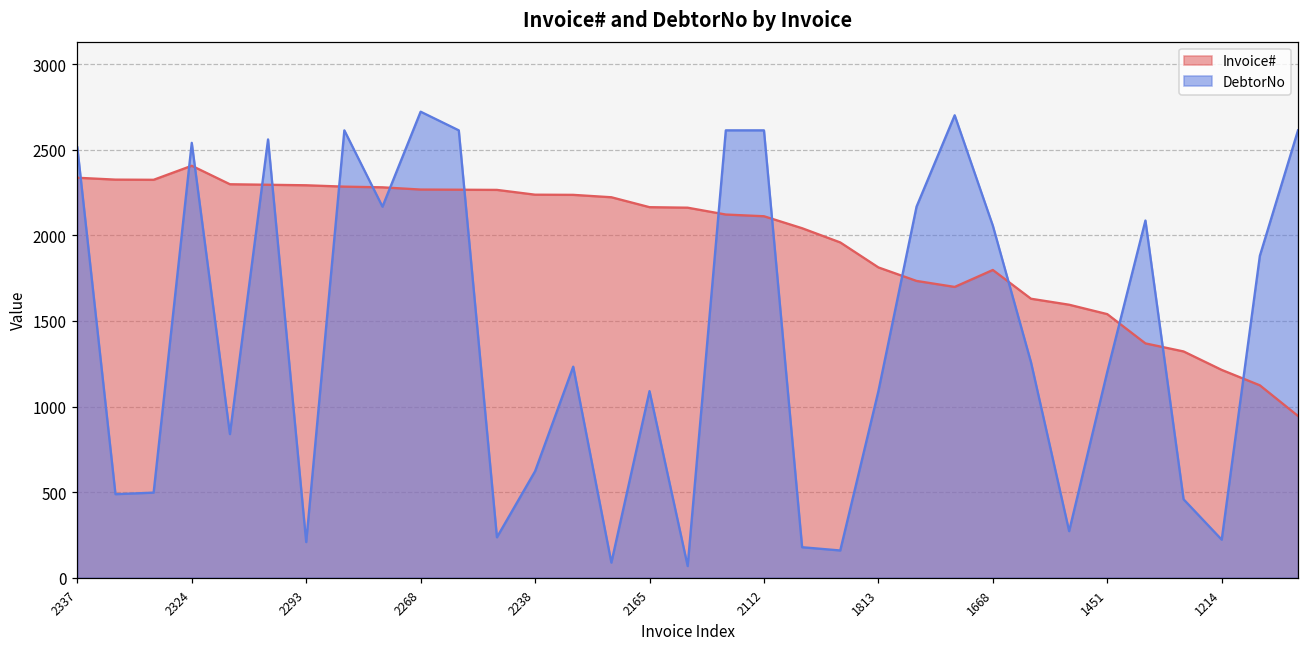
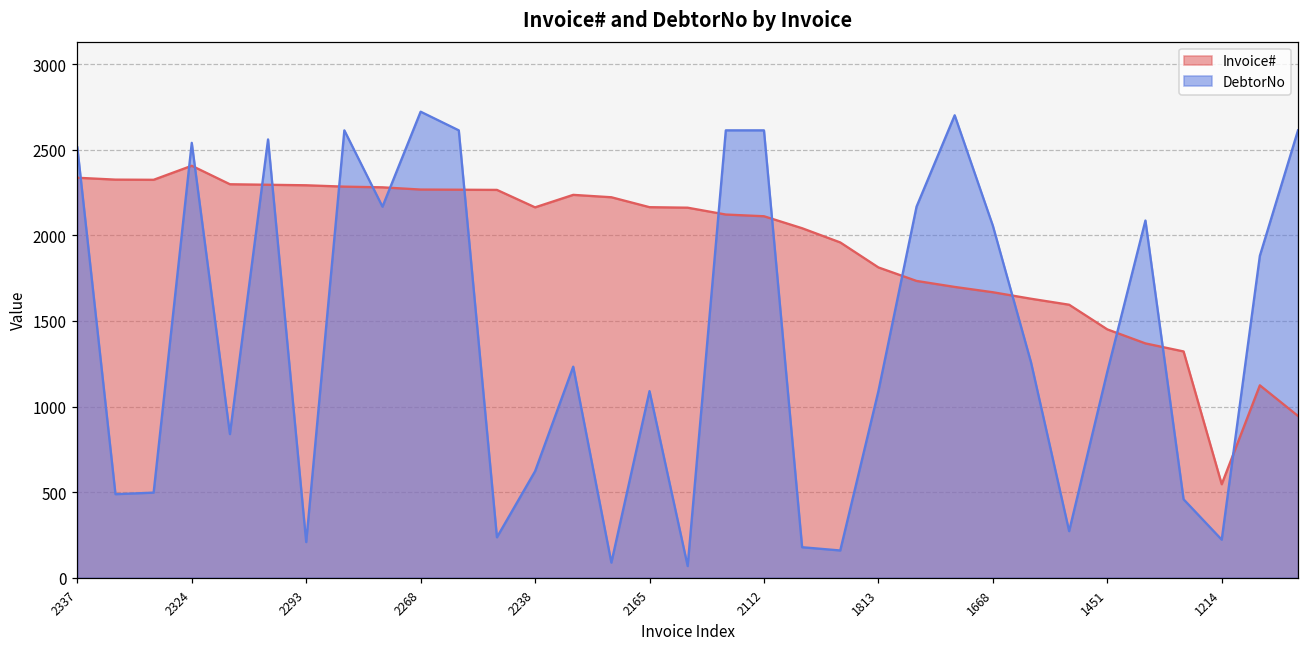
Invoice#, 2238: 2240 -> 2160
Invoice#, 1668: 1800 -> 1670
Invoice#, 1451: 1540 -> 1450
Invoice#, 1214: 1210 -> 550
